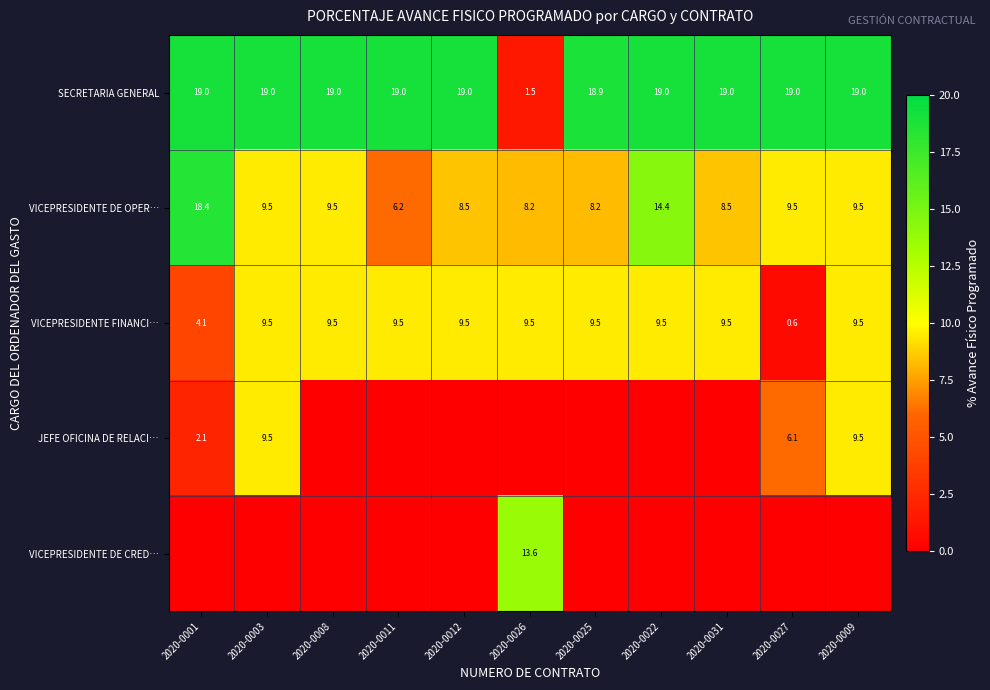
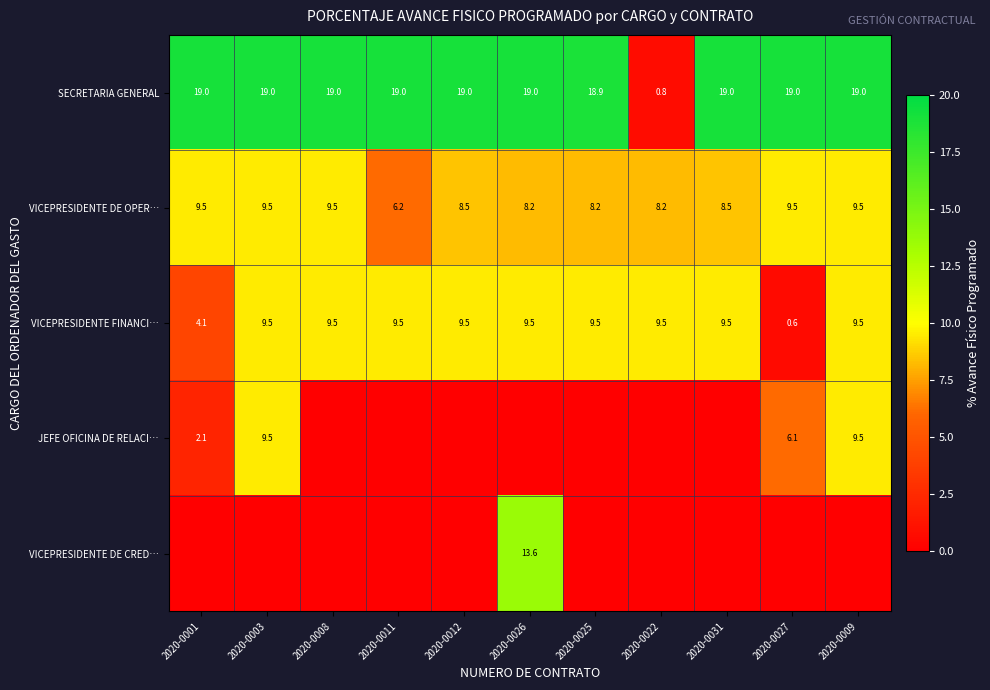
SECRETARIA GENERAL, 2020-0026: 1.5 -> 19.0
SECRETARIA GENERAL, 2020-0022: 19.0 -> 0.8
VICEPRESIDENTE DE OPER…, 2020-0001: 18.4 -> 9.5
VICEPRESIDENTE DE OPER…, 2020-0022: 14.4 -> 8.2
